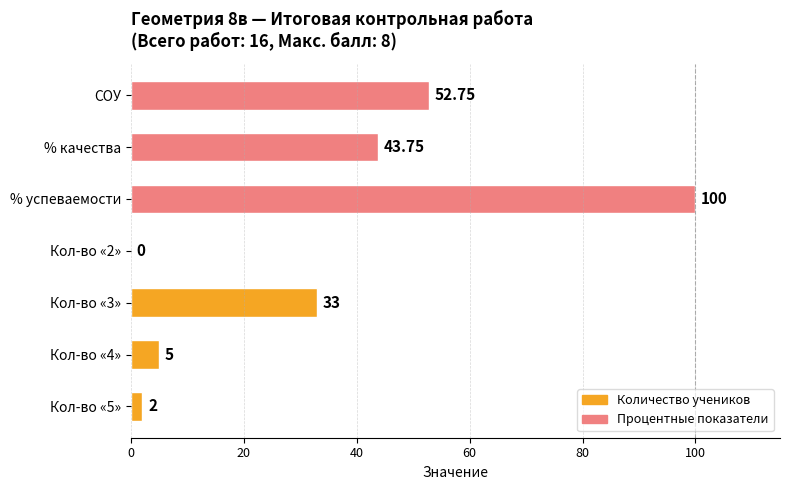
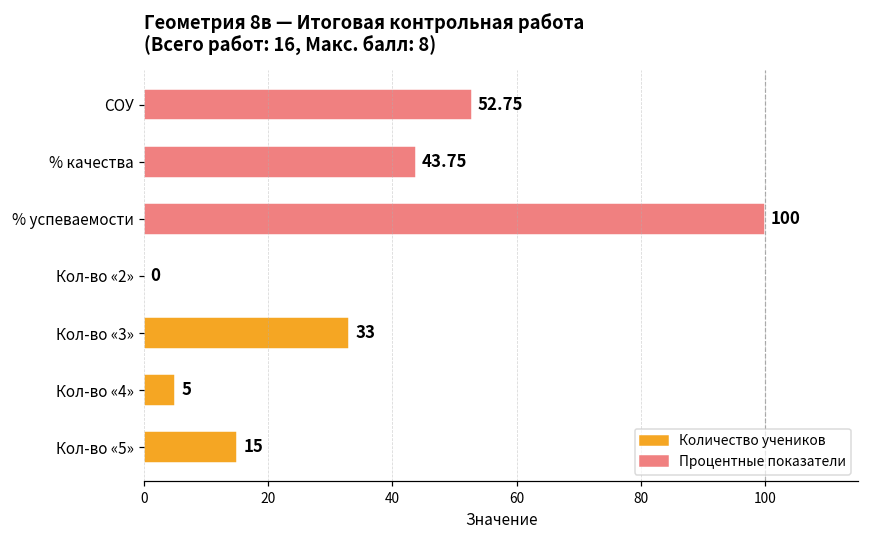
Кол-во «5»: 2 -> 15
